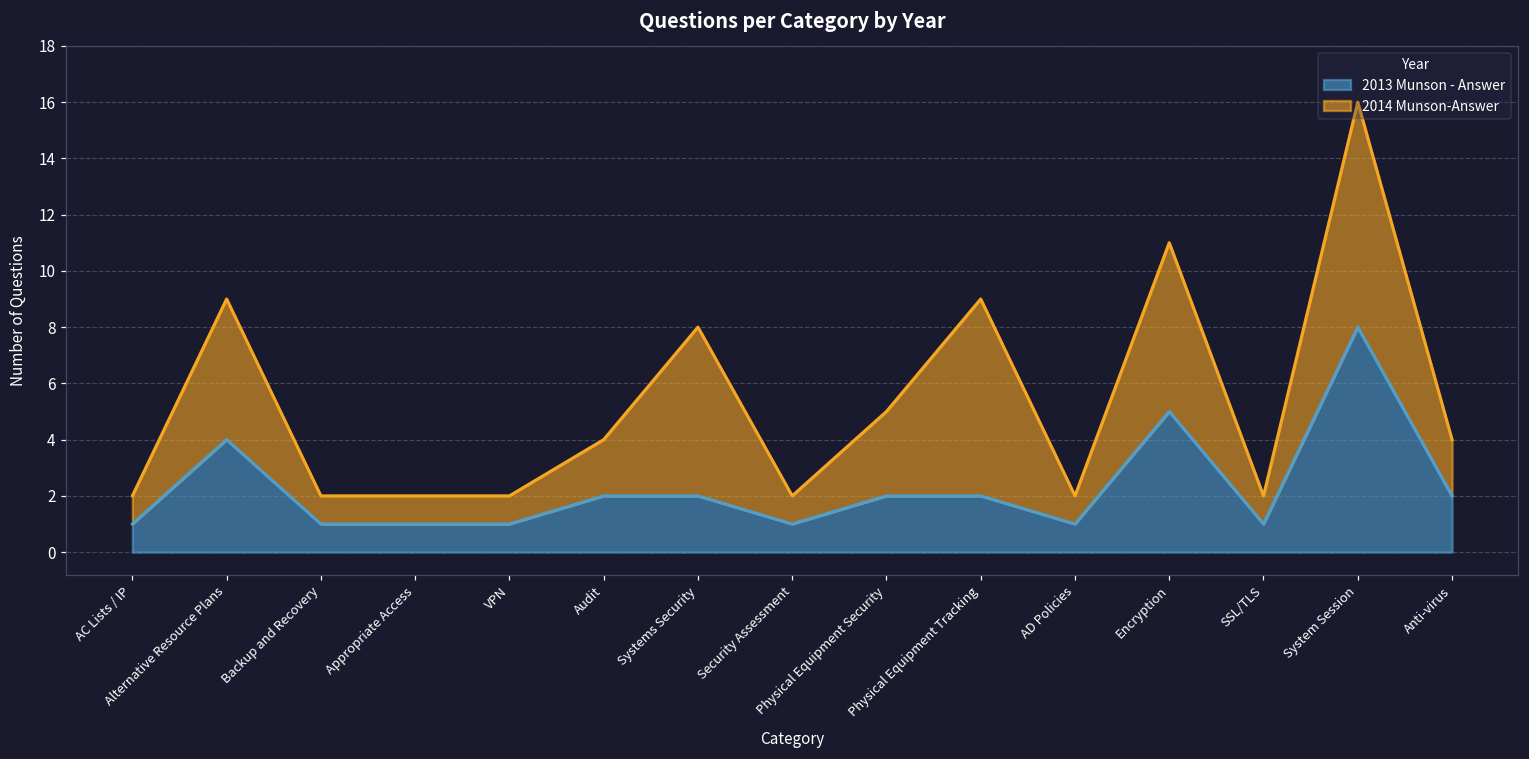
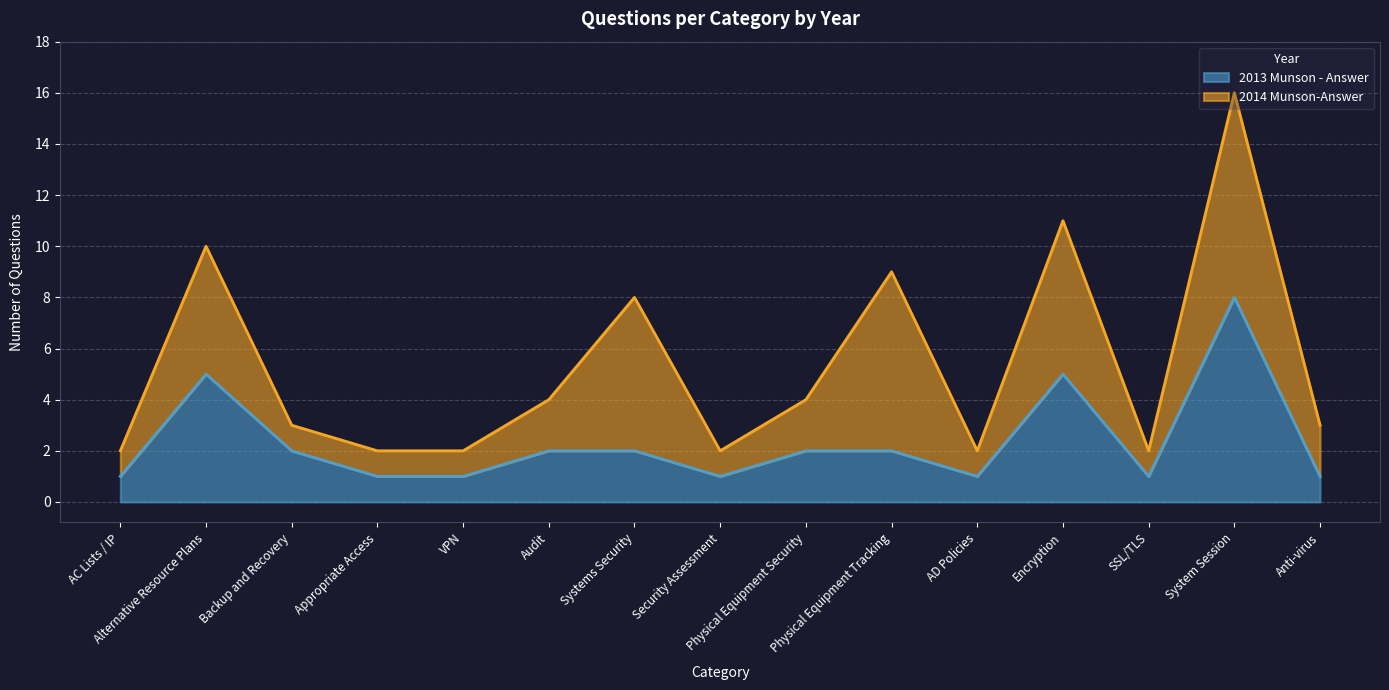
2013 Munson - Answer, Alternative Resource Plans: 4 -> 5
2013 Munson - Answer, Backup and Recovery: 1 -> 2
2014 Munson-Answer, Physical Equipment Security: 3 -> 2
2013 Munson - Answer, Anti-virus: 2 -> 1
